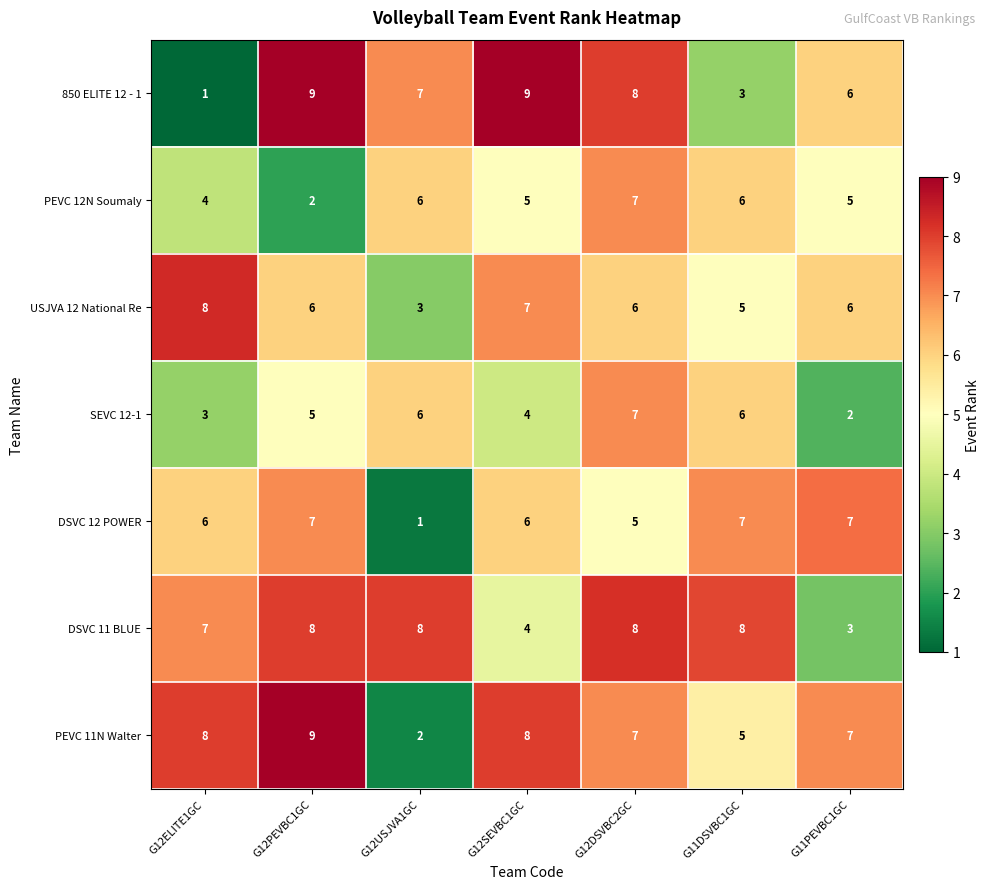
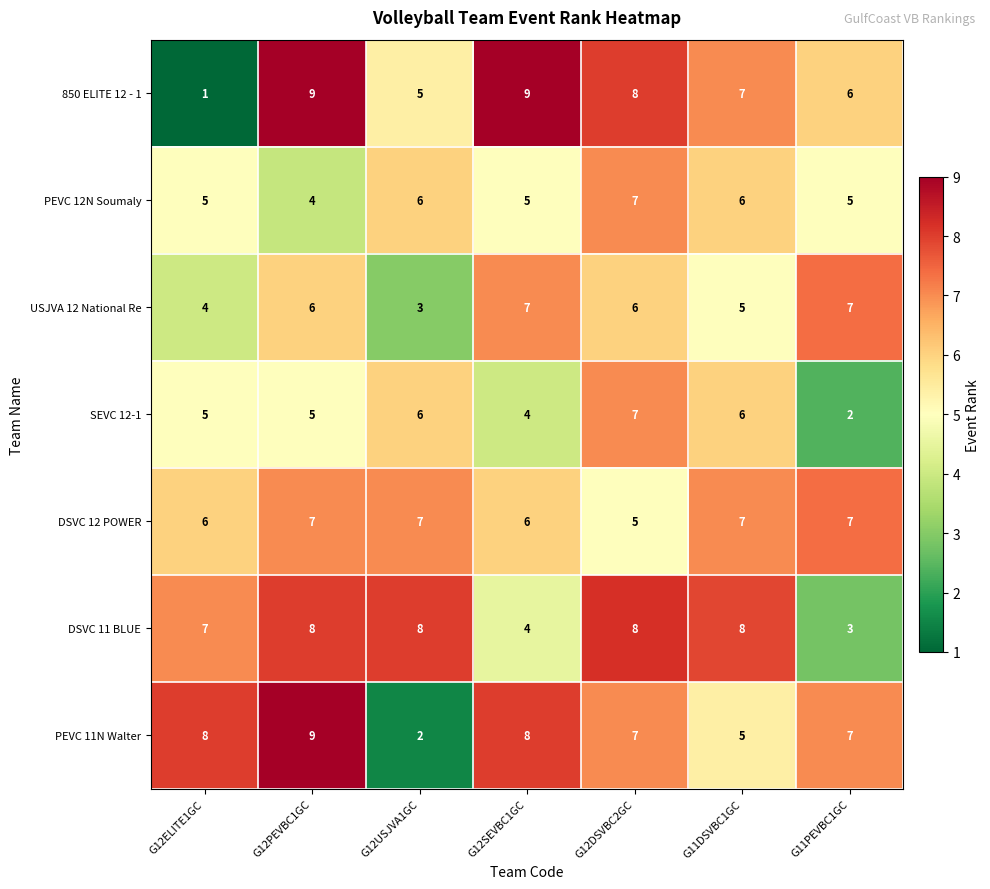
850 ELITE 12 - 1, G12USJVA1GC: 7 -> 5
850 ELITE 12 - 1, G11DSVBC1GC: 3 -> 7
PEVC 12N Soumaly, G12ELITE1GC: 4 -> 5
PEVC 12N Soumaly, G12PEVBC1GC: 2 -> 4
USJVA 12 National Re, G12ELITE1GC: 8 -> 4
USJVA 12 National Re, G11PEVBC1GC: 6 -> 7
SEVC 12-1, G12ELITE1GC: 3 -> 5
DSVC 12 POWER, G12USJVA1GC: 1 -> 7
